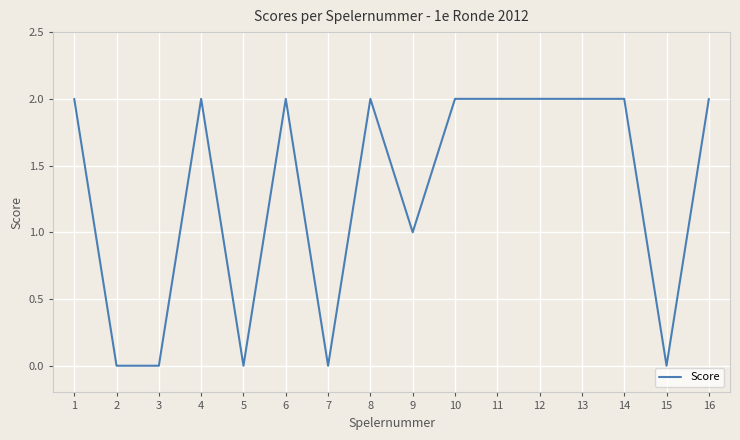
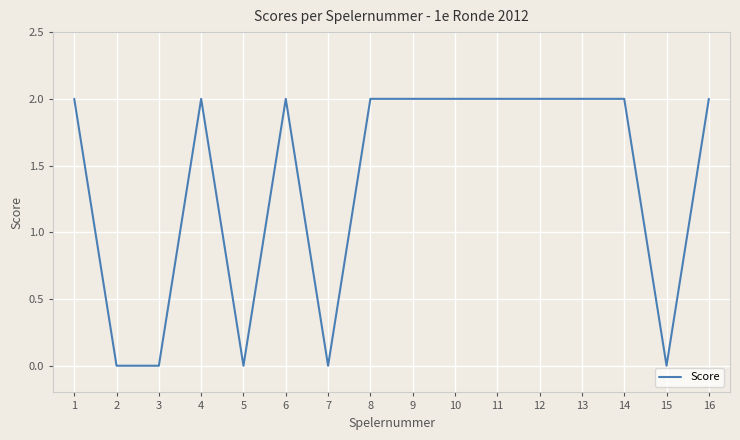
9: 1 -> 2
